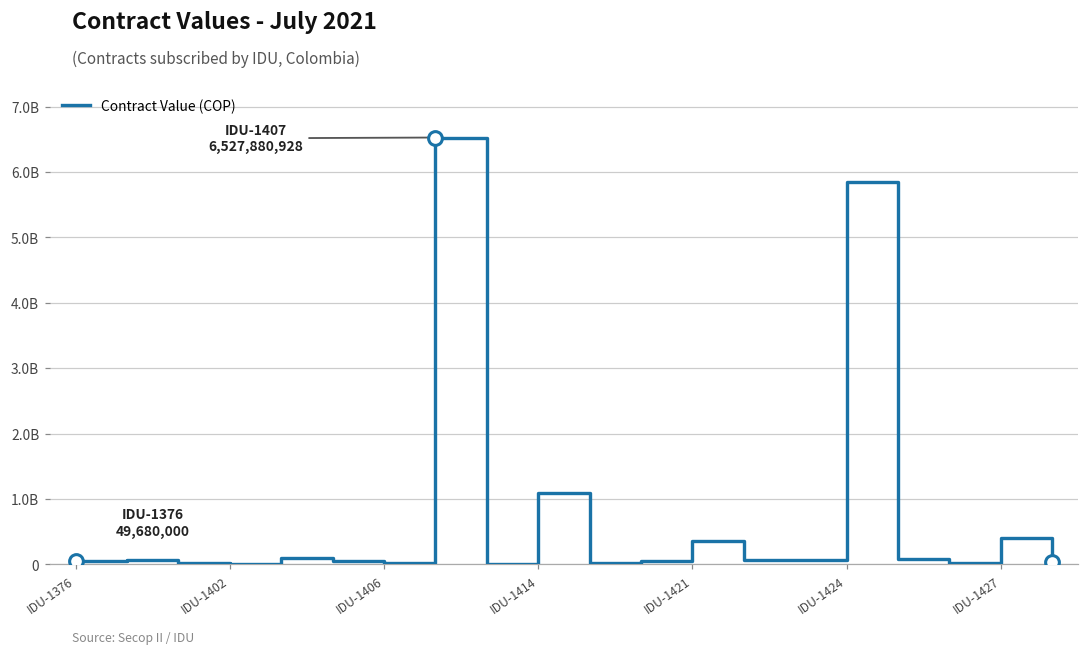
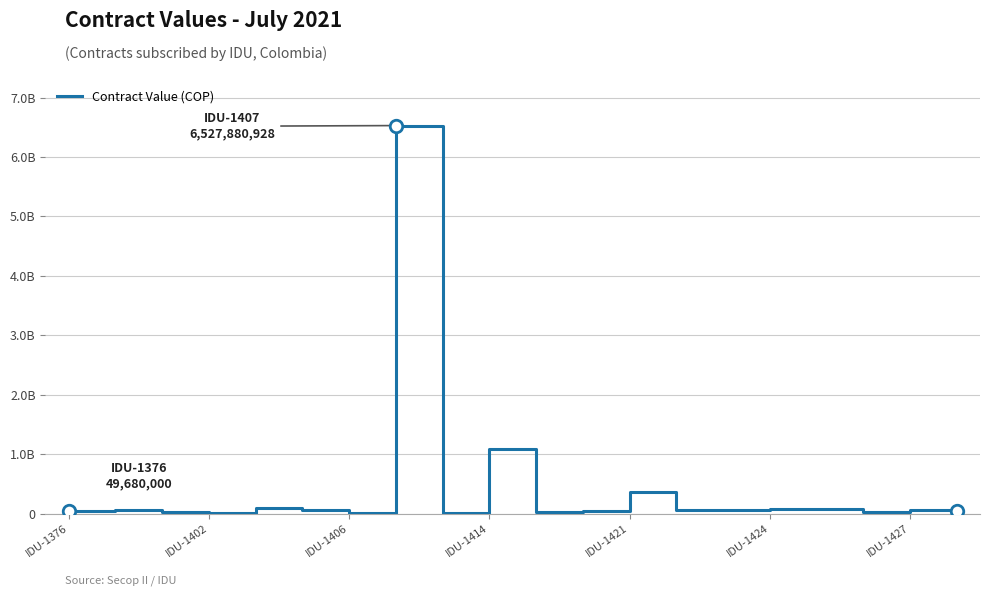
Contract Value (COP), IDU-1424: 5800000000 -> 100000000
Contract Value (COP), IDU-1427: 400000000 -> 100000000
